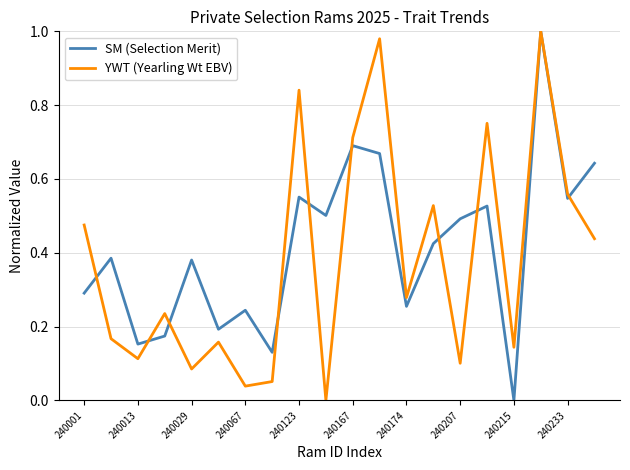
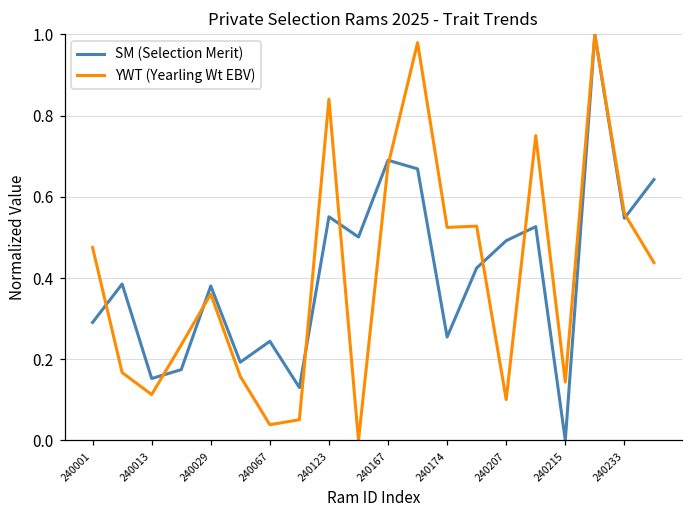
YWT (Yearling Wt EBV), 240029: 0.09 -> 0.36
YWT (Yearling Wt EBV), 240167: 0.71 -> 0.68
YWT (Yearling Wt EBV), 240174: 0.28 -> 0.52
